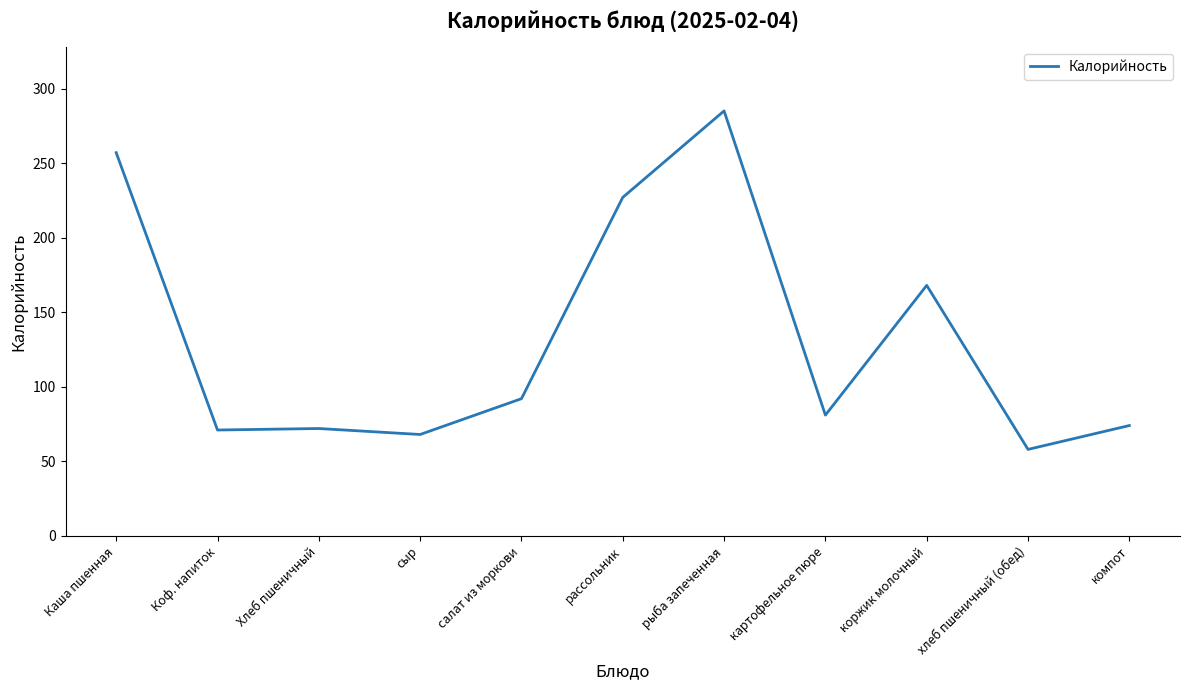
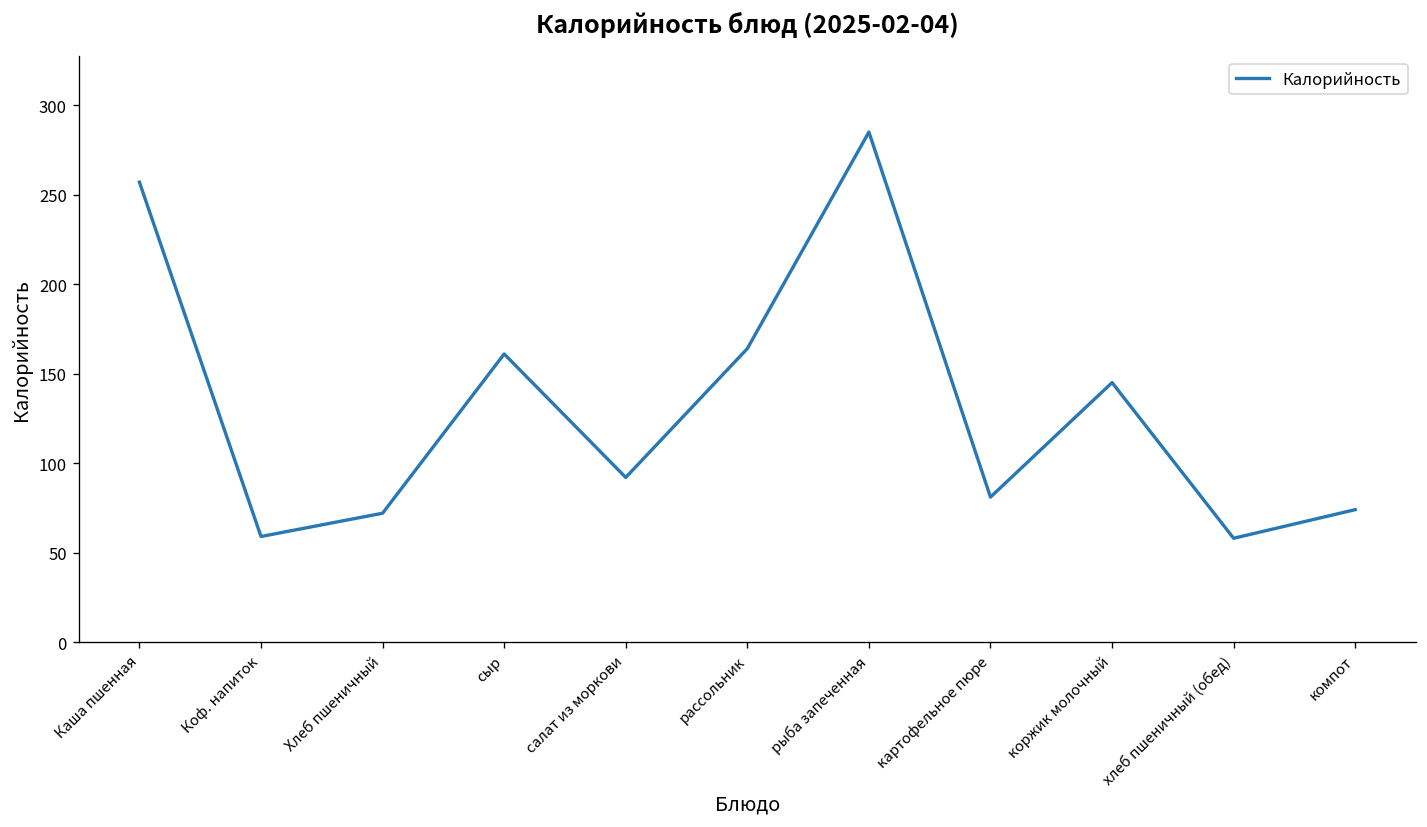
Коф. напиток: 71 -> 59
сыр: 68 -> 161
рассольник: 227 -> 164
коржик молочный: 168 -> 145
